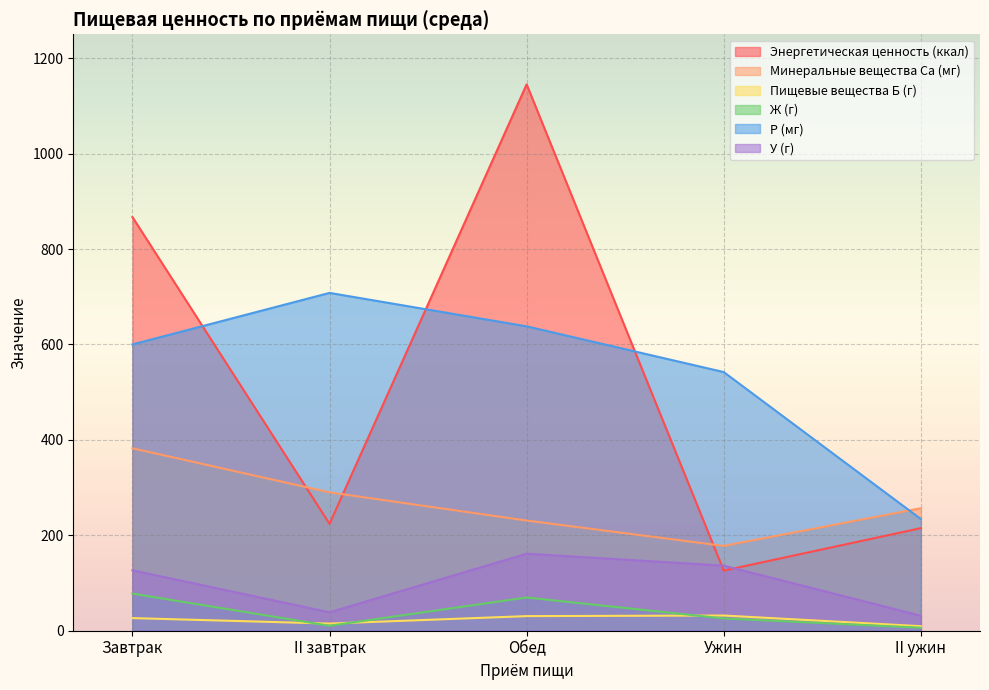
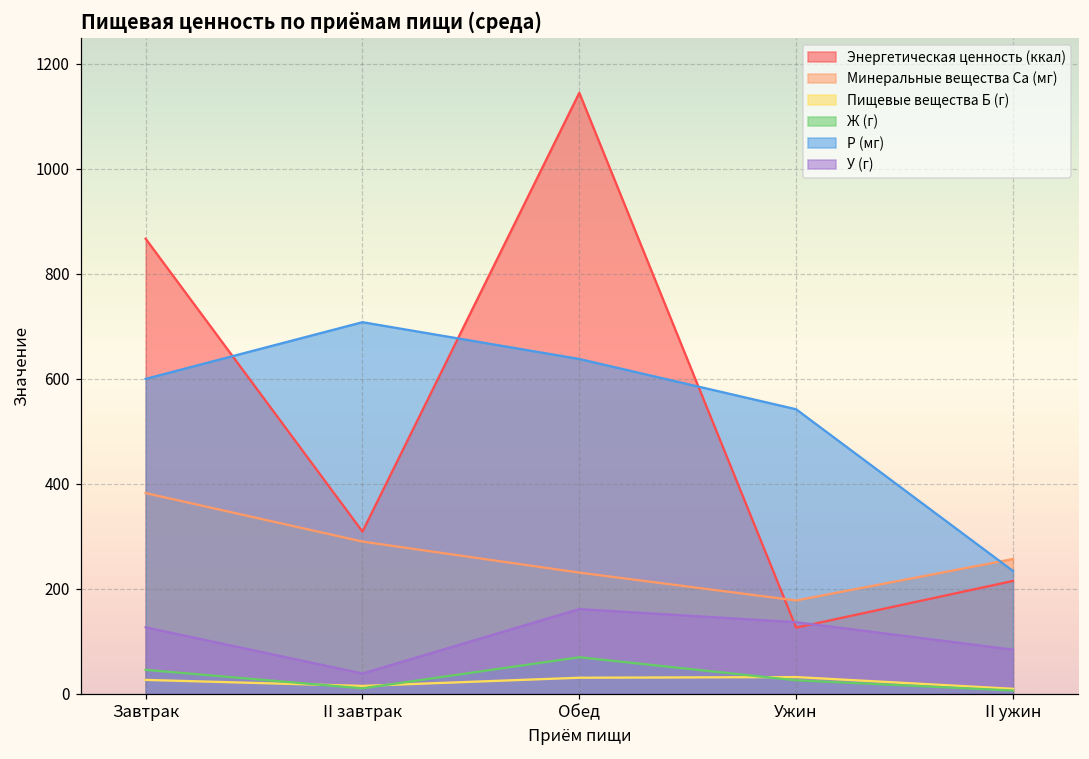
Ж (г), Завтрак: 80 -> 50
Энергетическая ценность (ккал), II завтрак: 220 -> 310
У (г), II ужин: 30 -> 80
